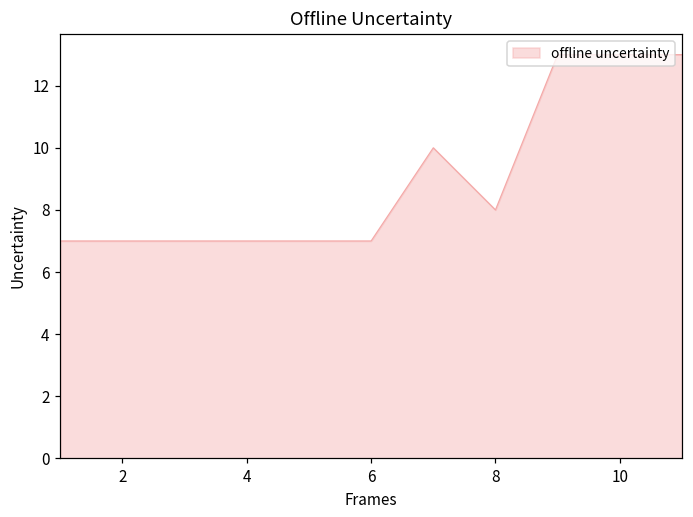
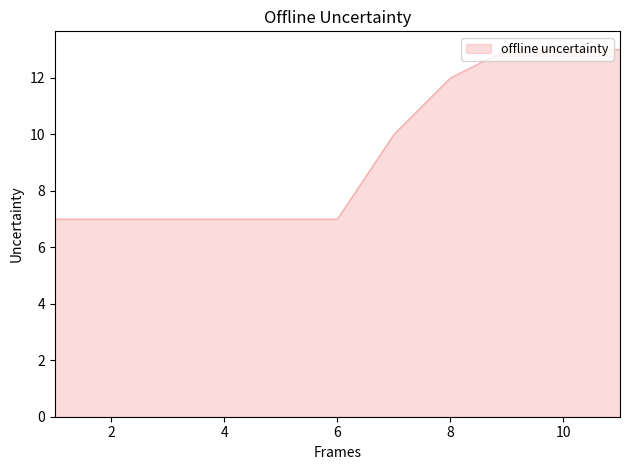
8: 8 -> 12
